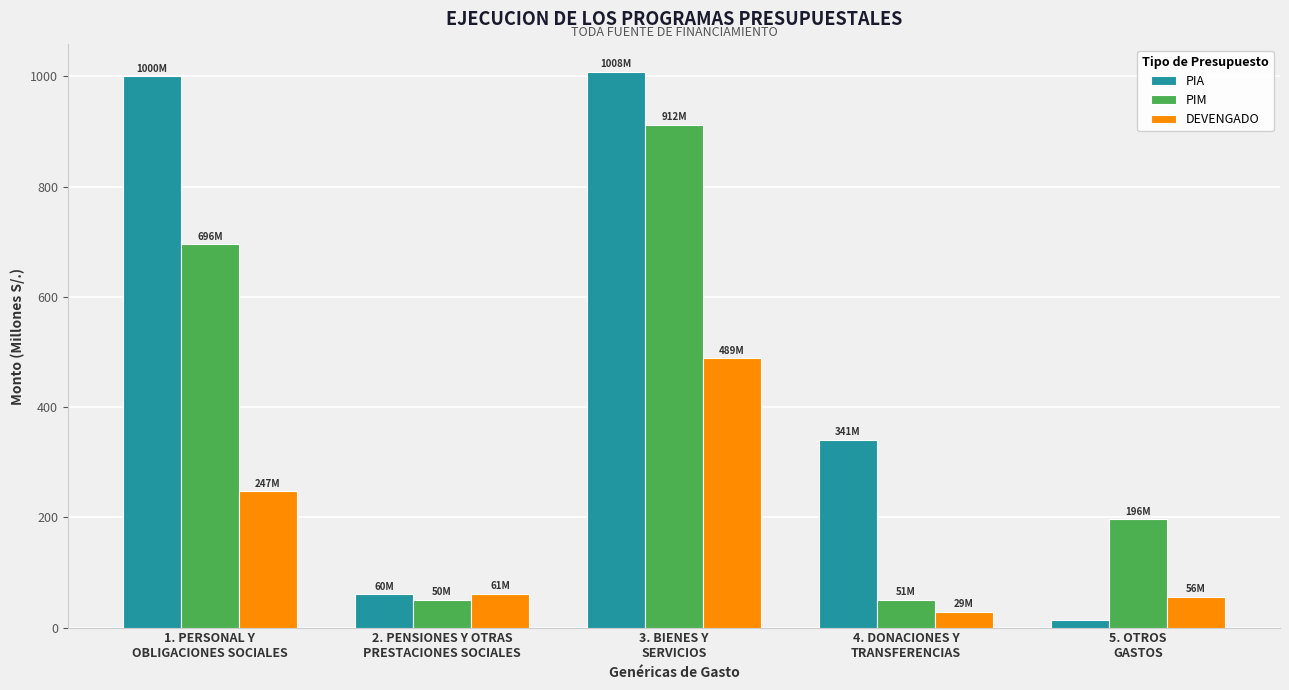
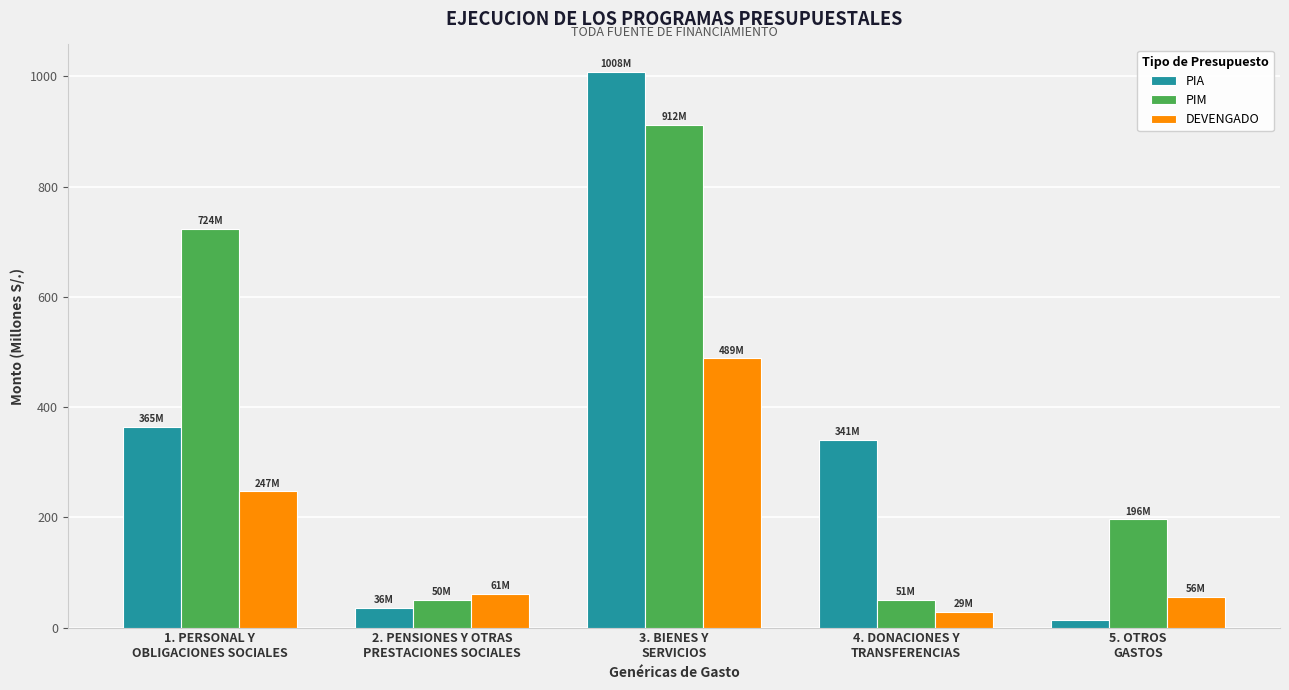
PIA, 1. PERSONAL Y OBLIGACIONES SOCIALES: 1000M -> 365M
PIM, 1. PERSONAL Y OBLIGACIONES SOCIALES: 696M -> 724M
PIA, 2. PENSIONES Y OTRAS PRESTACIONES SOCIALES: 60M -> 36M
